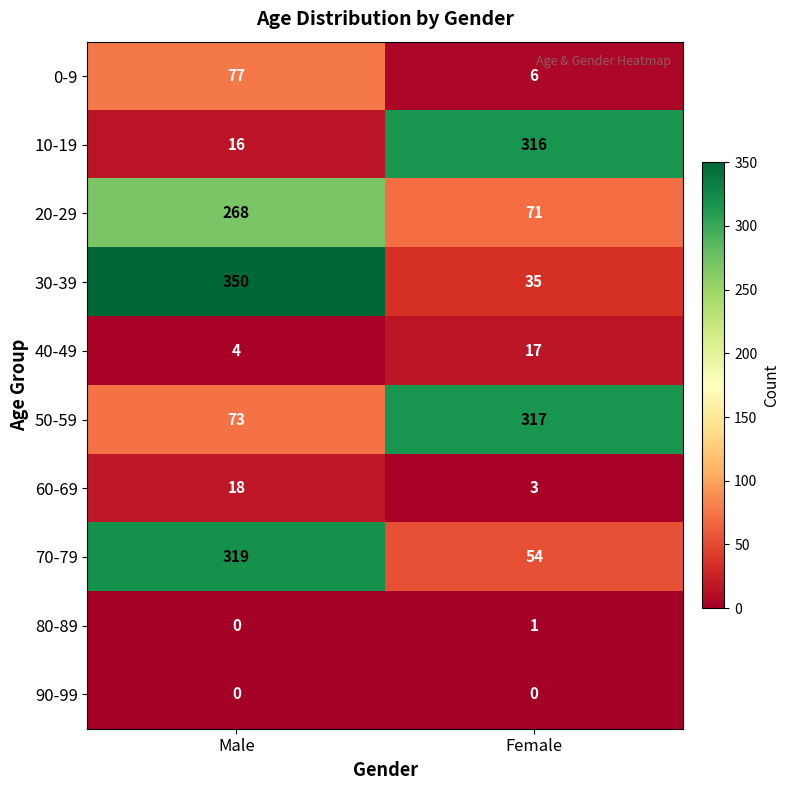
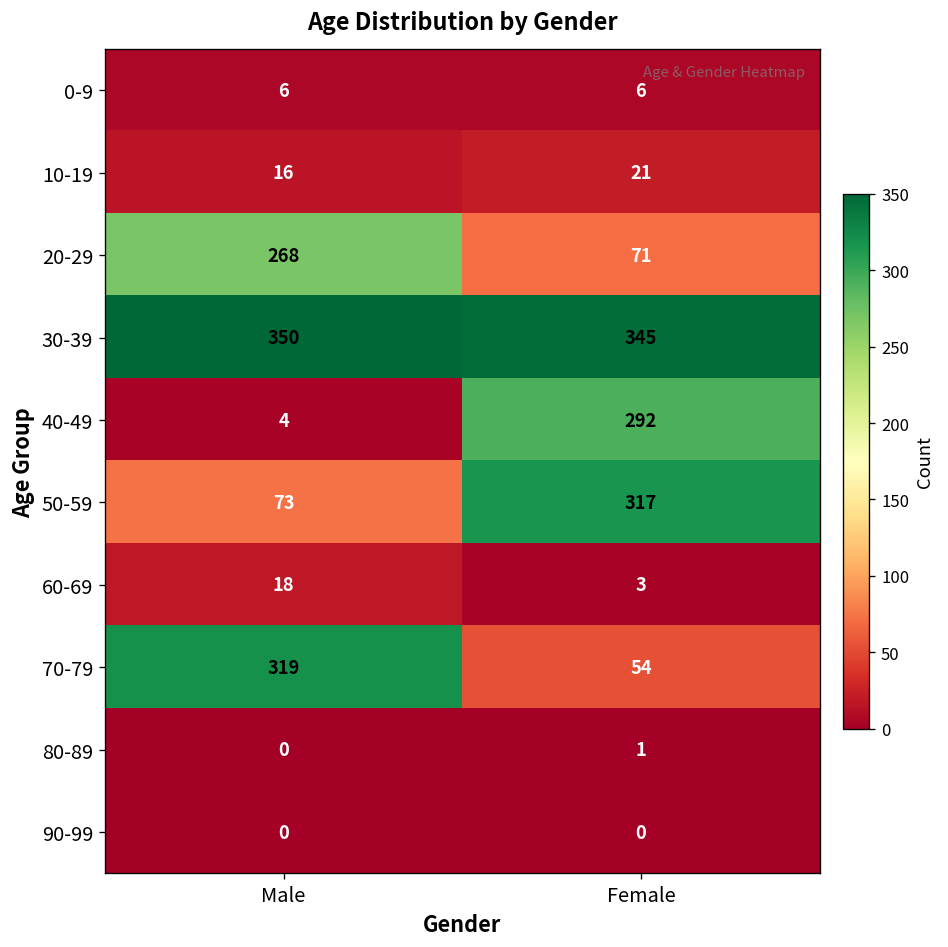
0-9, Male: 77 -> 6
10-19, Female: 316 -> 21
30-39, Female: 35 -> 345
40-49, Female: 17 -> 292
